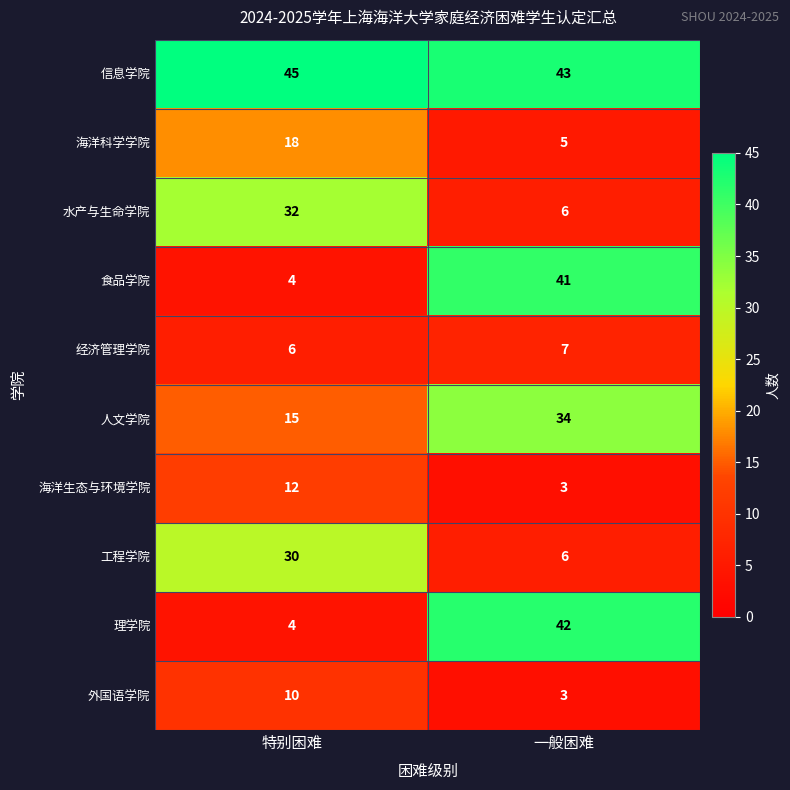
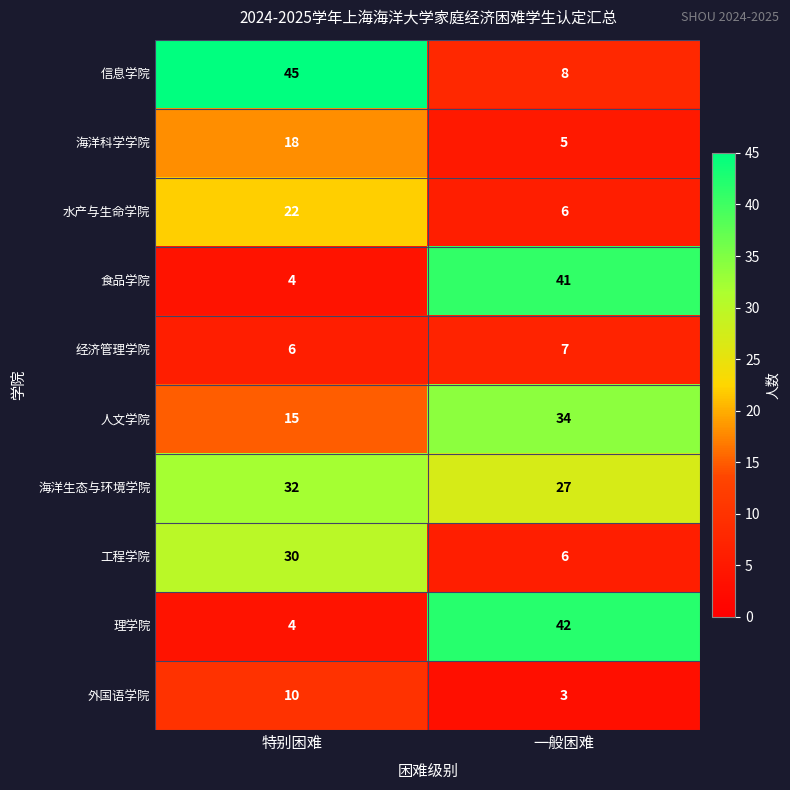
信息学院, 一般困难: 43 -> 8
水产与生命学院, 特别困难: 32 -> 22
海洋生态与环境学院, 特别困难: 12 -> 32
海洋生态与环境学院, 一般困难: 3 -> 27
